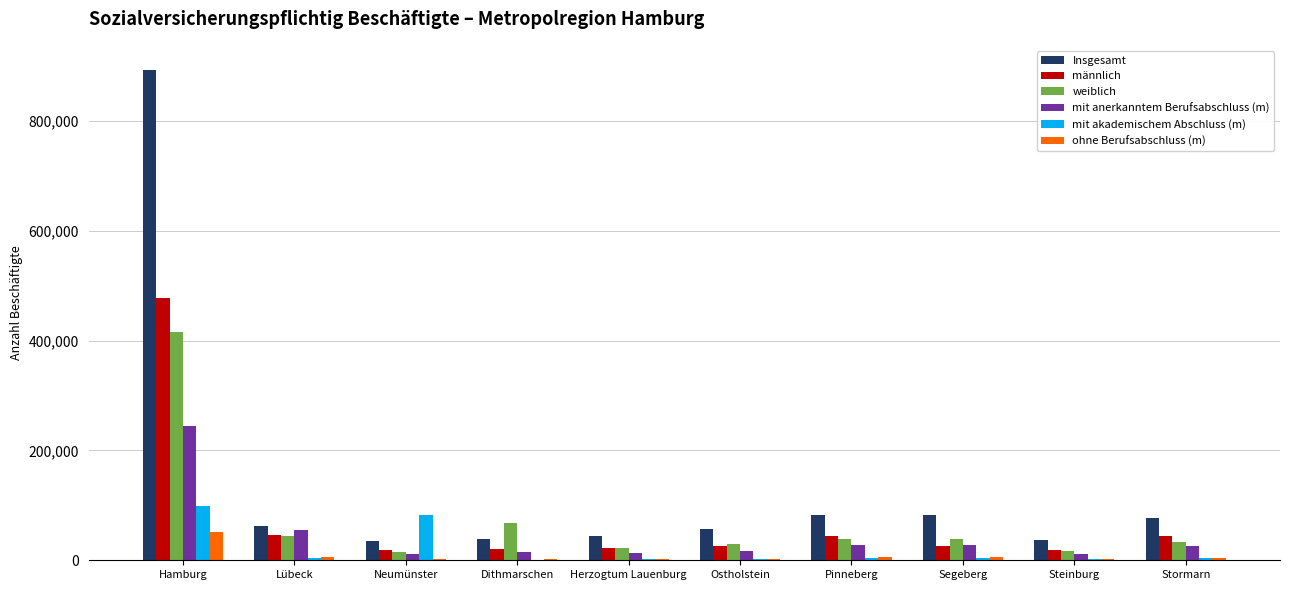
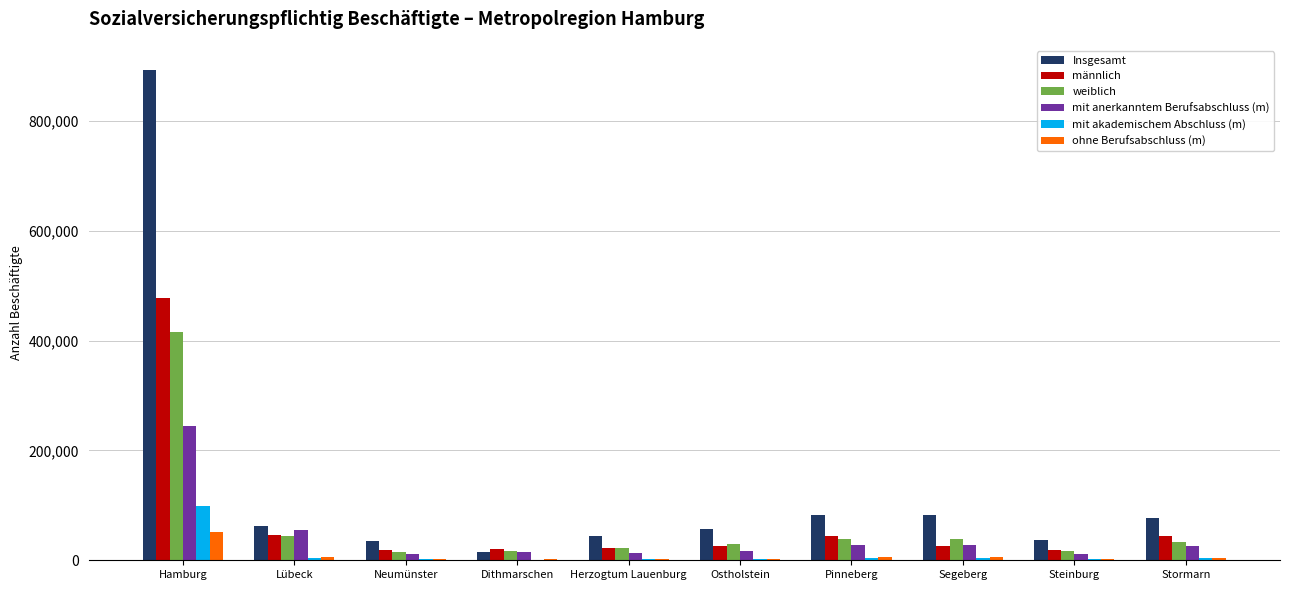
mit akademischem Abschluss (m), Neumünster: 80,000 -> 0
Insgesamt, Dithmarschen: 40,000 -> 10,000
weiblich, Dithmarschen: 70,000 -> 20,000
